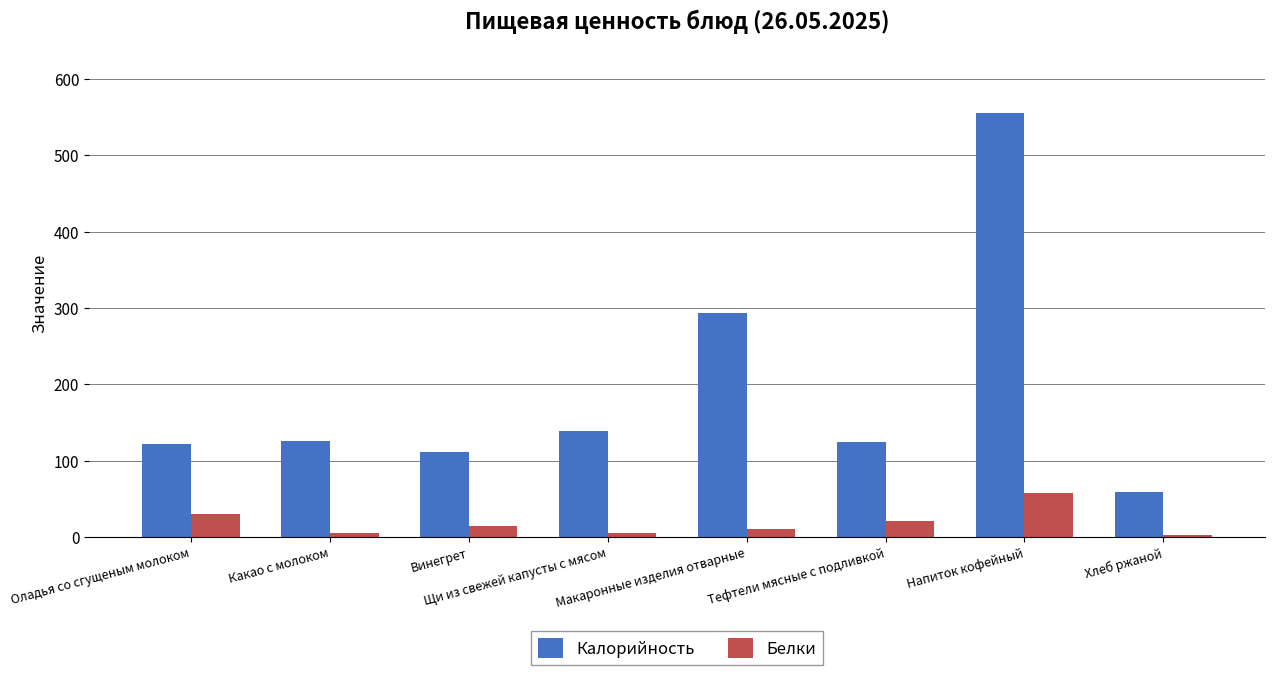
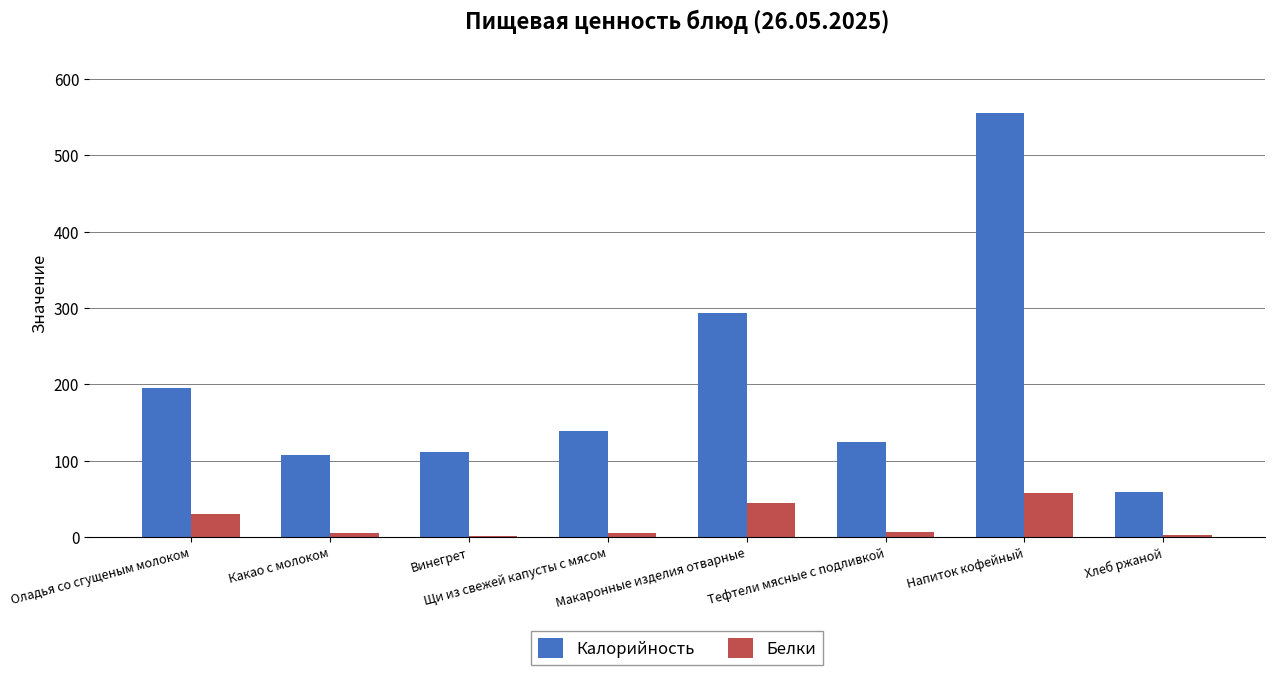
Калорийность, Оладья со сгущеным молоком: 120 -> 200
Калорийность, Какао с молоком: 130 -> 110
Белки, Винегрет: 10 -> 0
Белки, Макаронные изделия отварные: 10 -> 40
Белки, Тефтели мясные с подливкой: 20 -> 10
